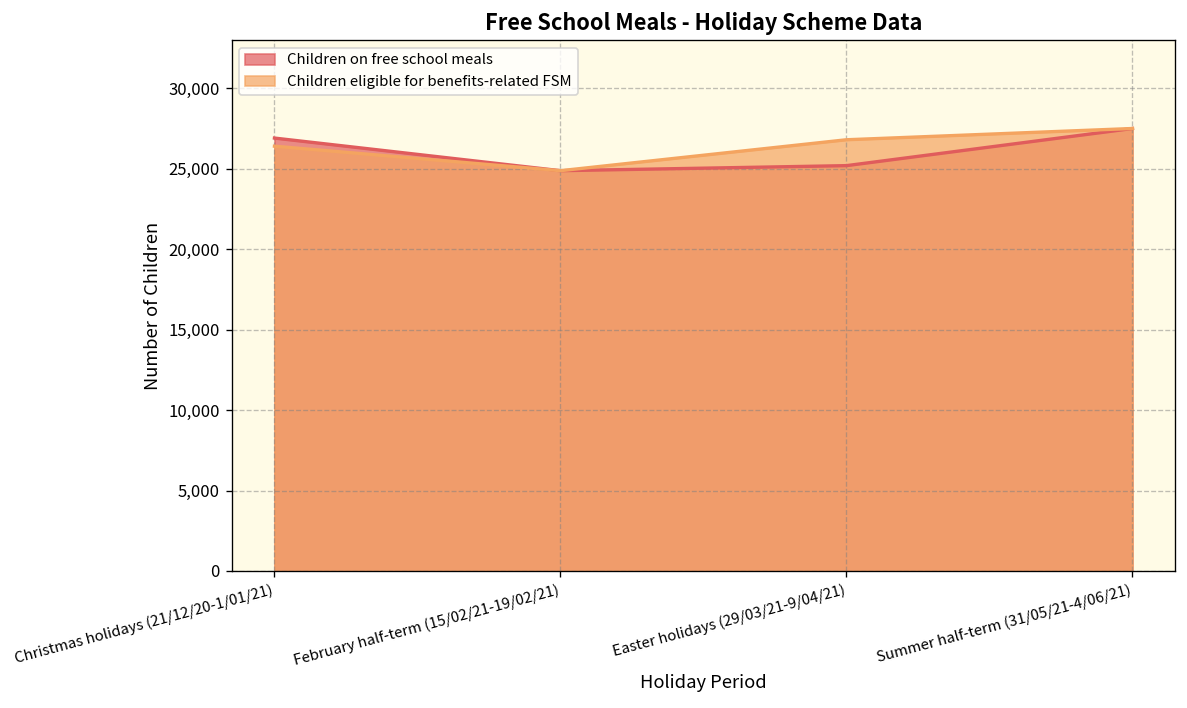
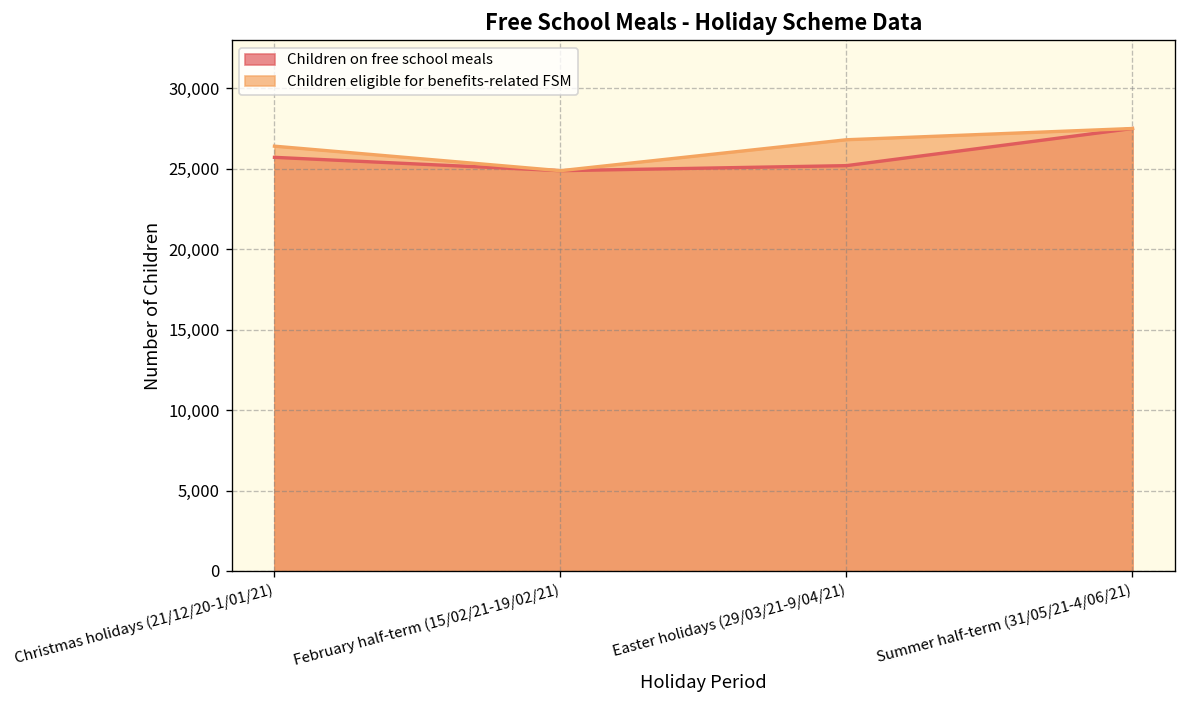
Children on free school meals, Christmas holidays (21/12/20-1/01/21): 26,900 -> 25,700
